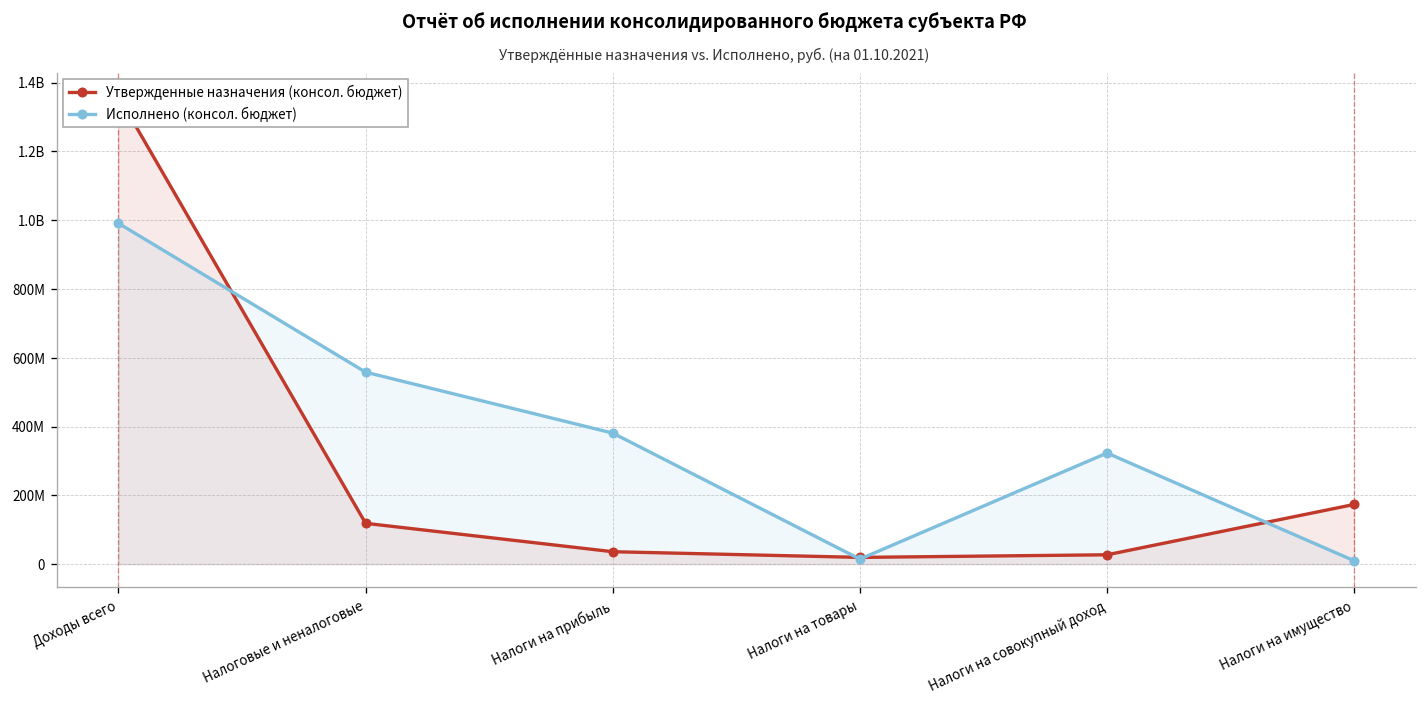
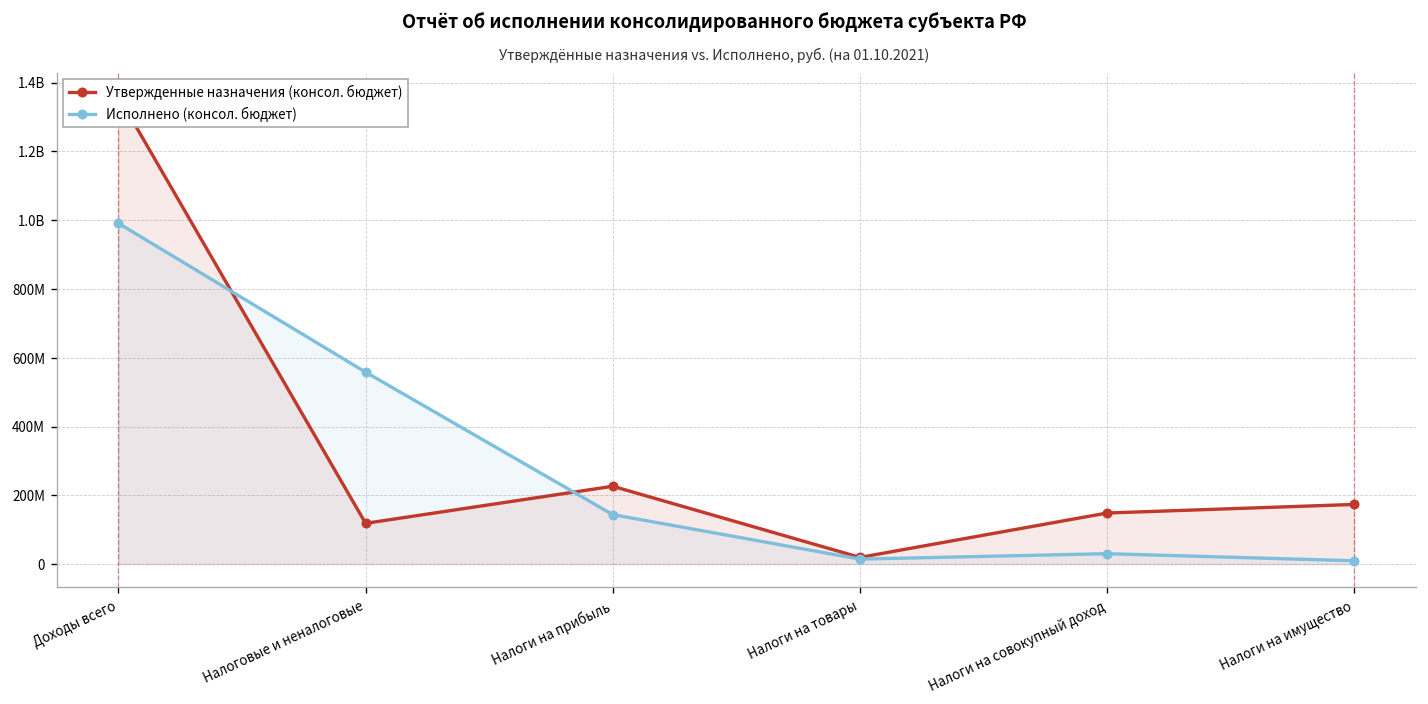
Утвержденные назначения (консол. бюджет), Налоги на прибыль: 40000000 -> 230000000
Исполнено (консол. бюджет), Налоги на прибыль: 380000000 -> 140000000
Утвержденные назначения (консол. бюджет), Налоги на совокупный доход: 30000000 -> 150000000
Исполнено (консол. бюджет), Налоги на совокупный доход: 320000000 -> 30000000
